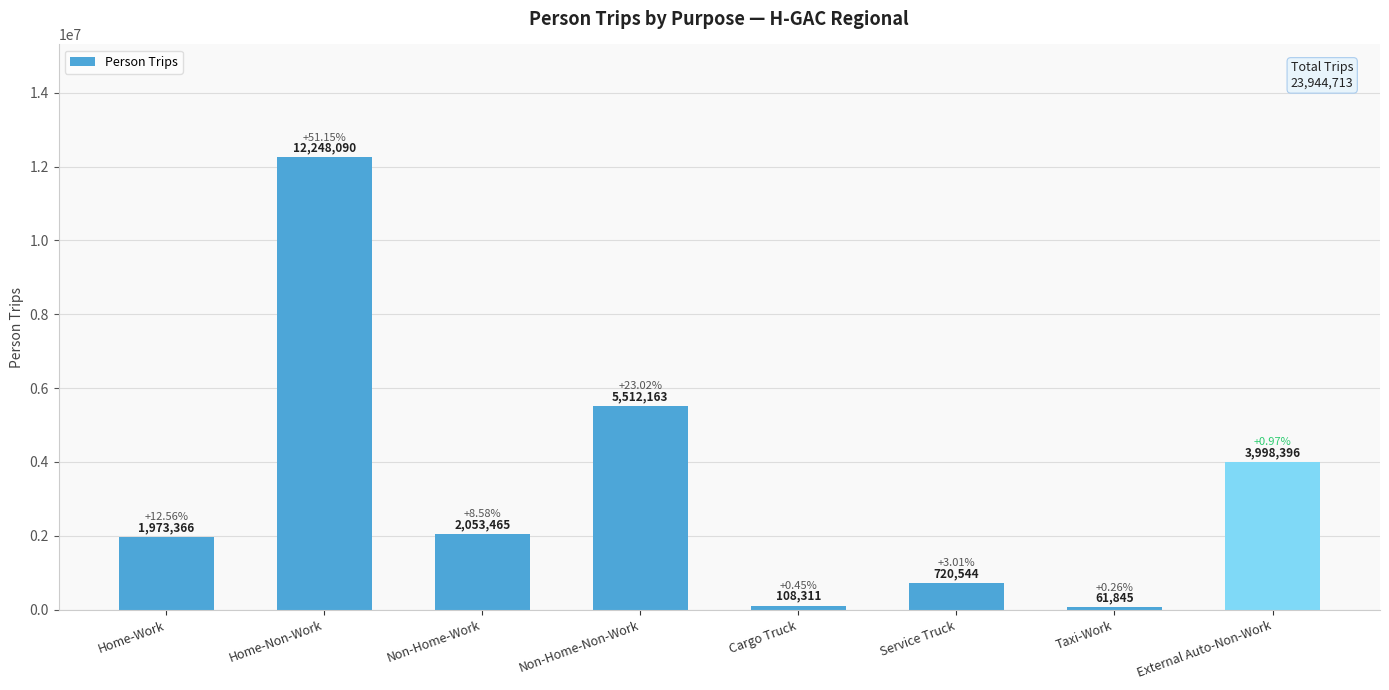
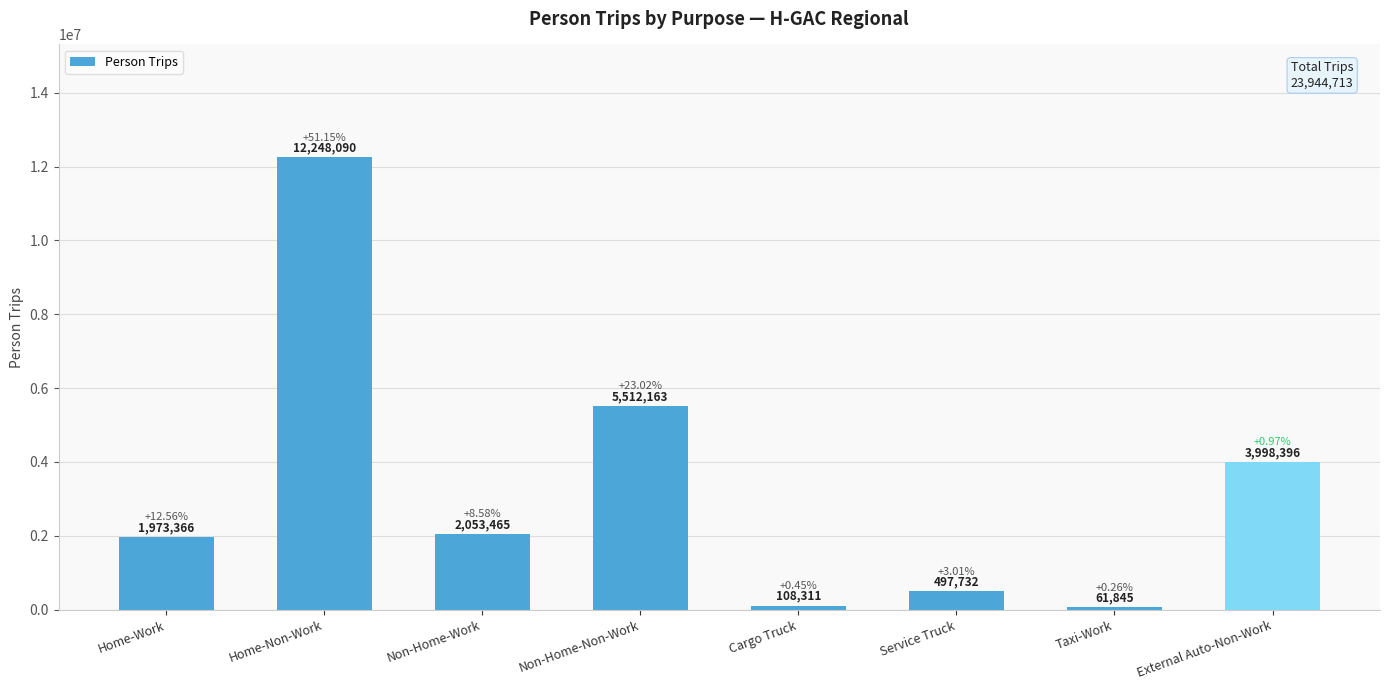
Service Truck: 720,544 -> 497,732
